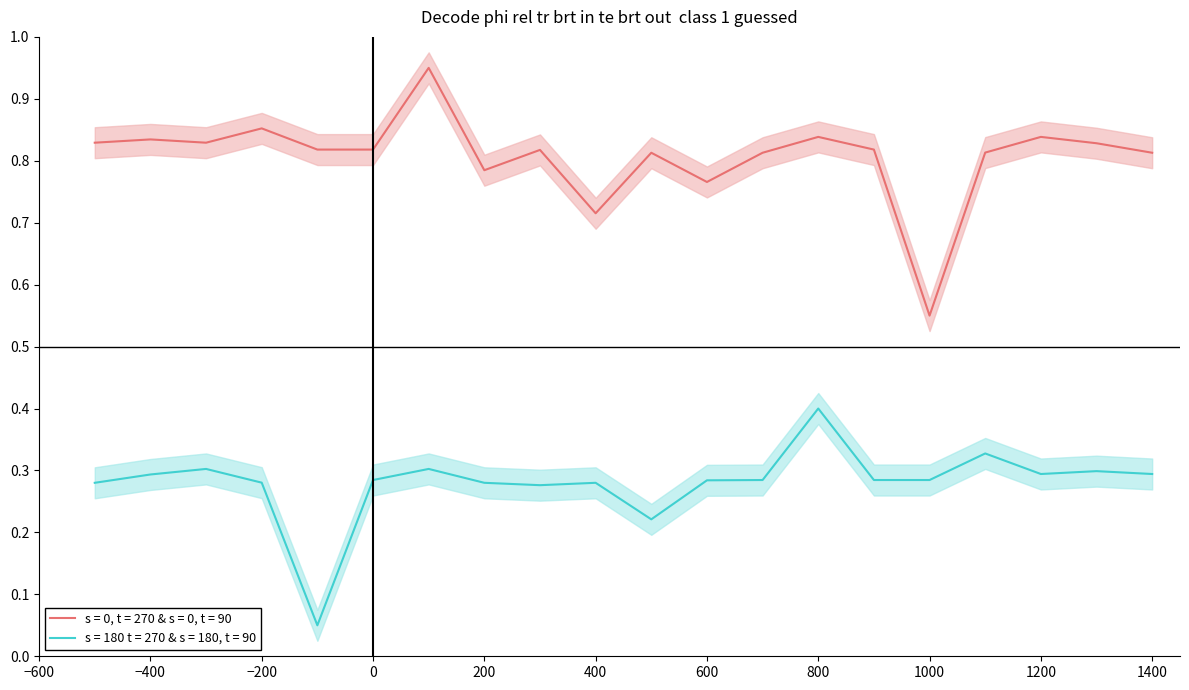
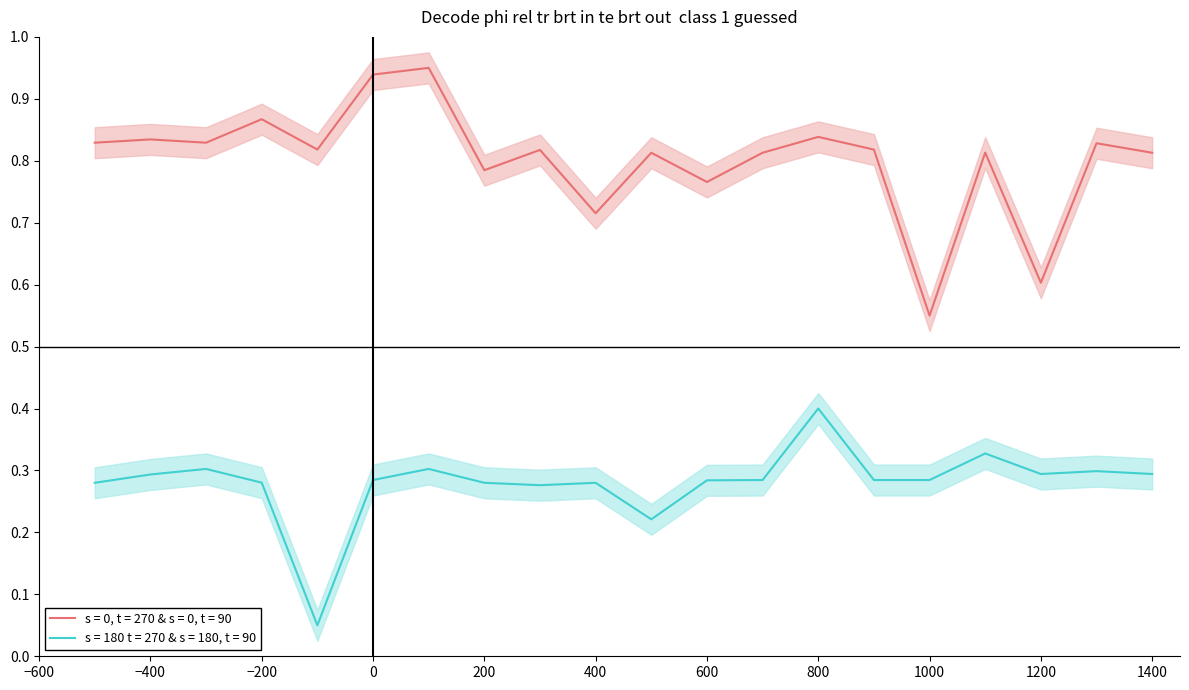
s = 0, t = 270 & s = 0, t = 90, −200: 0.85 -> 0.87
s = 0, t = 270 & s = 0, t = 90, 0: 0.82 -> 0.94
s = 0, t = 270 & s = 0, t = 90, 1200: 0.84 -> 0.60
